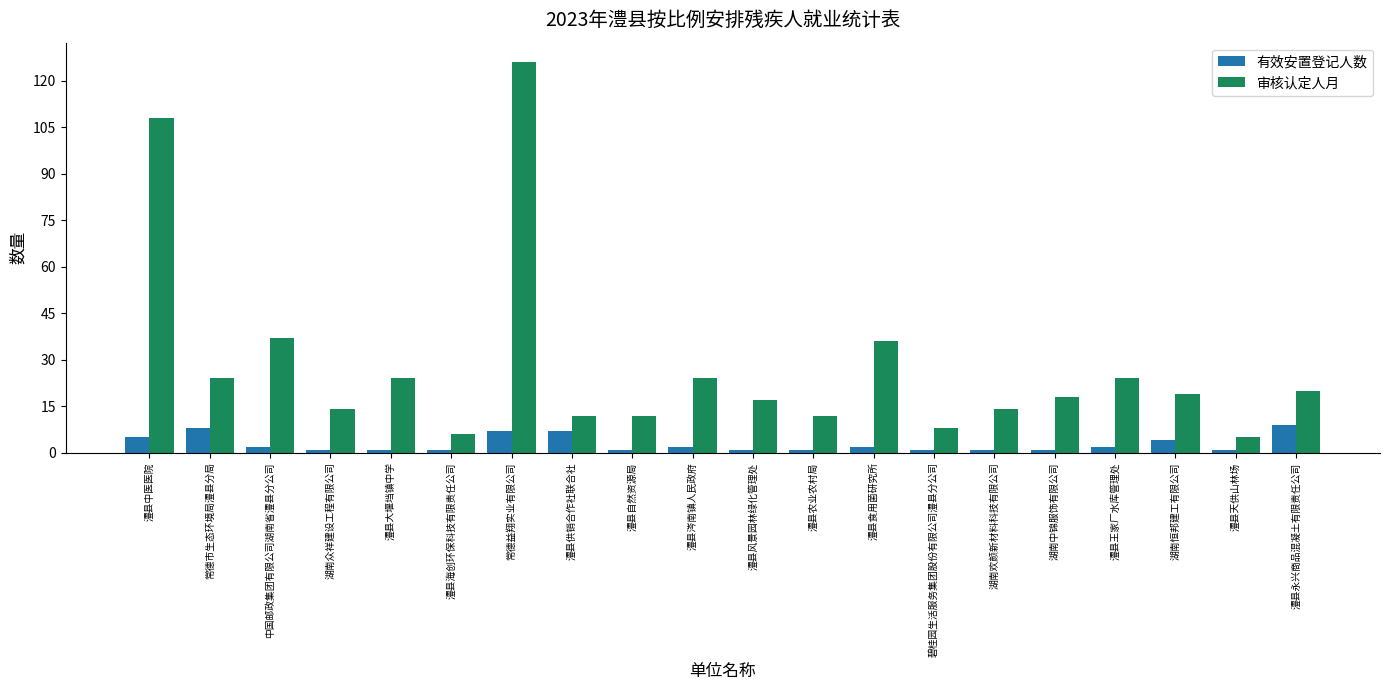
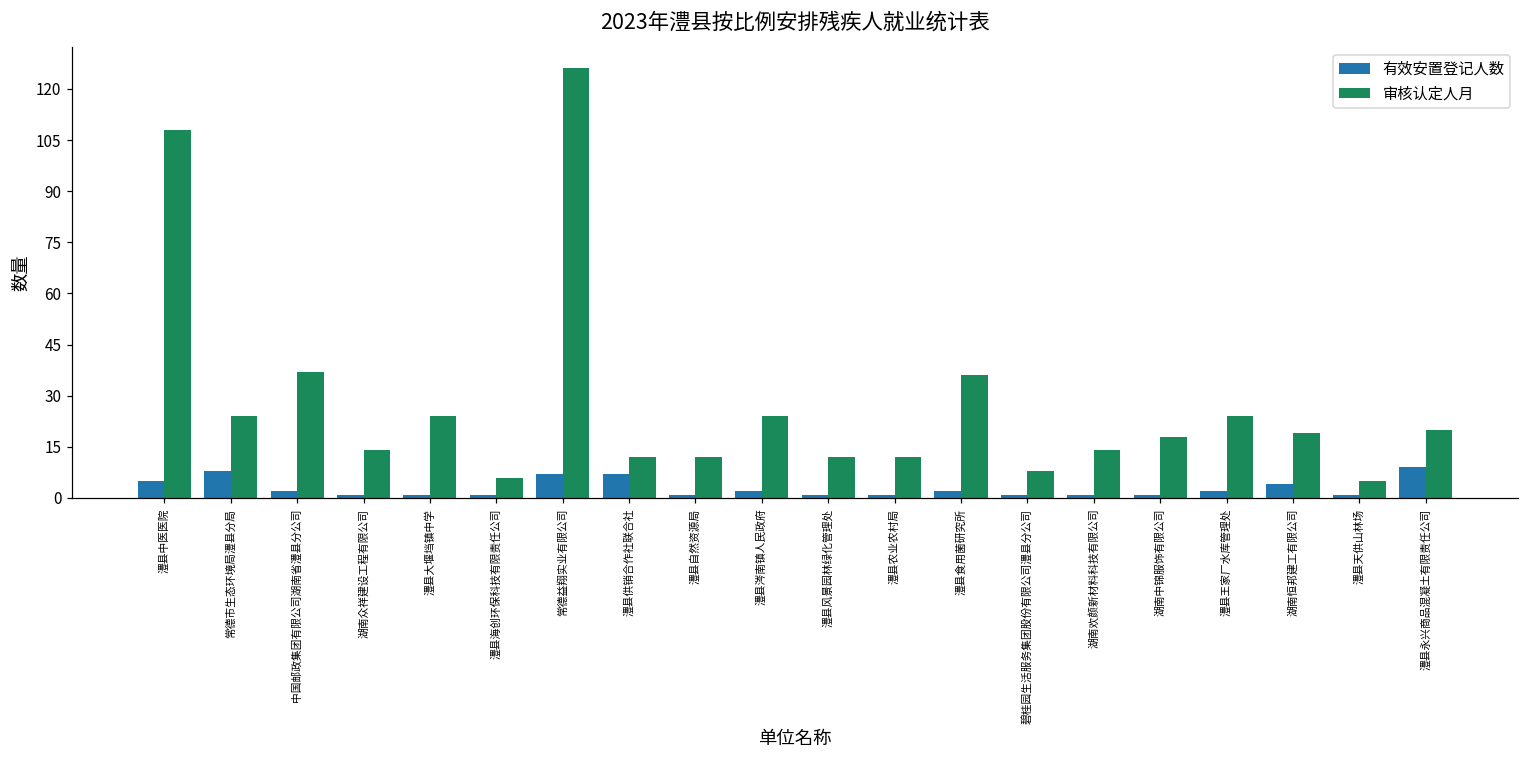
审核认定人月, 澧县风景园林绿化管理处: 17 -> 12
